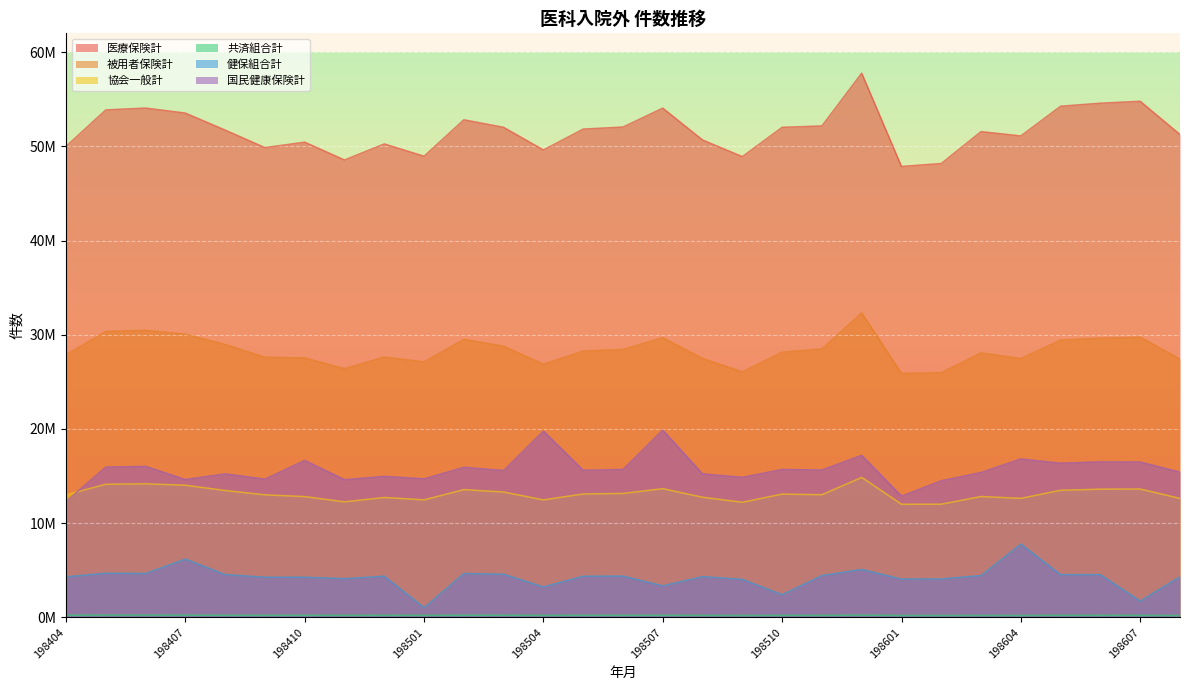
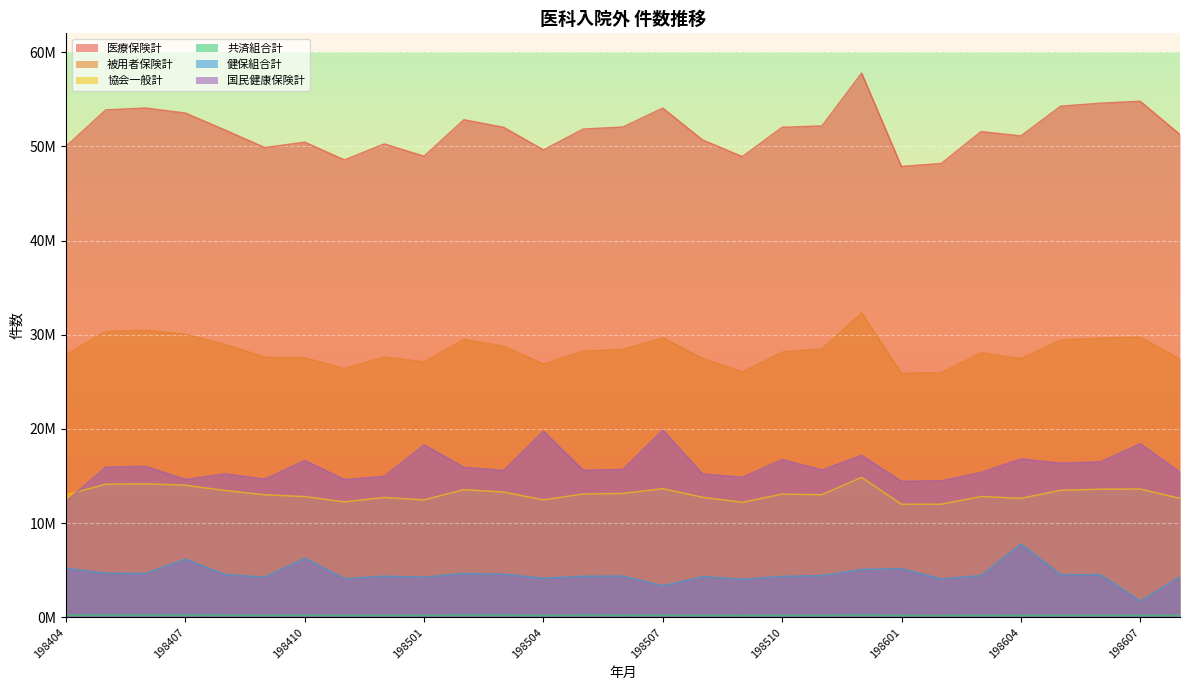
健保組合計, 198404: 4000000 -> 5000000
健保組合計, 198410: 4000000 -> 6000000
健保組合計, 198501: 1000000 -> 4000000
国民健康保険計, 198501: 15000000 -> 18000000
健保組合計, 198504: 3000000 -> 4000000
健保組合計, 198510: 2000000 -> 4000000
国民健康保険計, 198510: 16000000 -> 17000000
健保組合計, 198601: 4000000 -> 5000000
国民健康保険計, 198601: 13000000 -> 14000000
国民健康保険計, 198607: 16000000 -> 18000000
